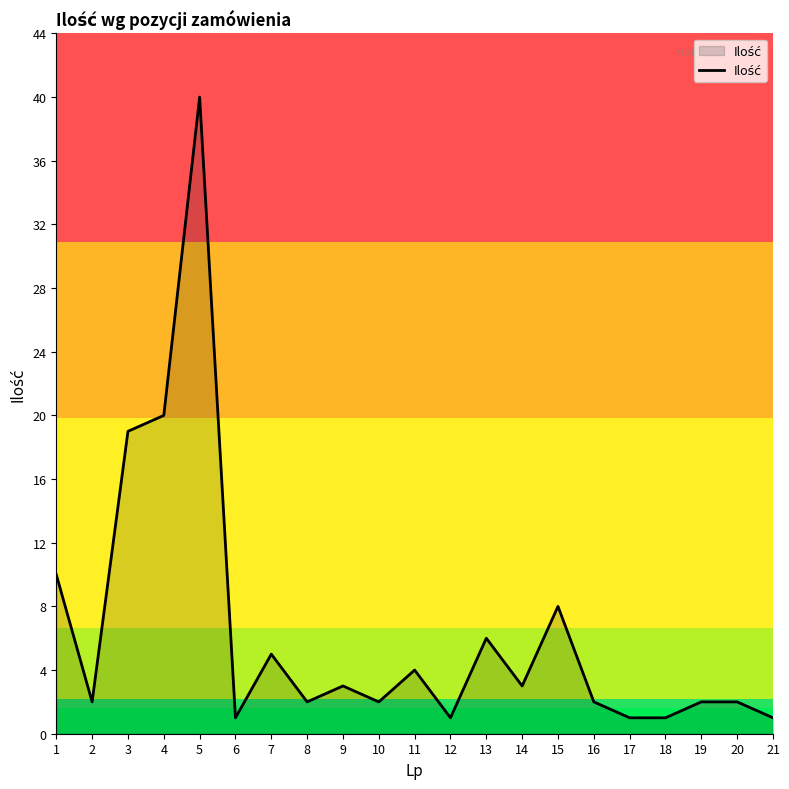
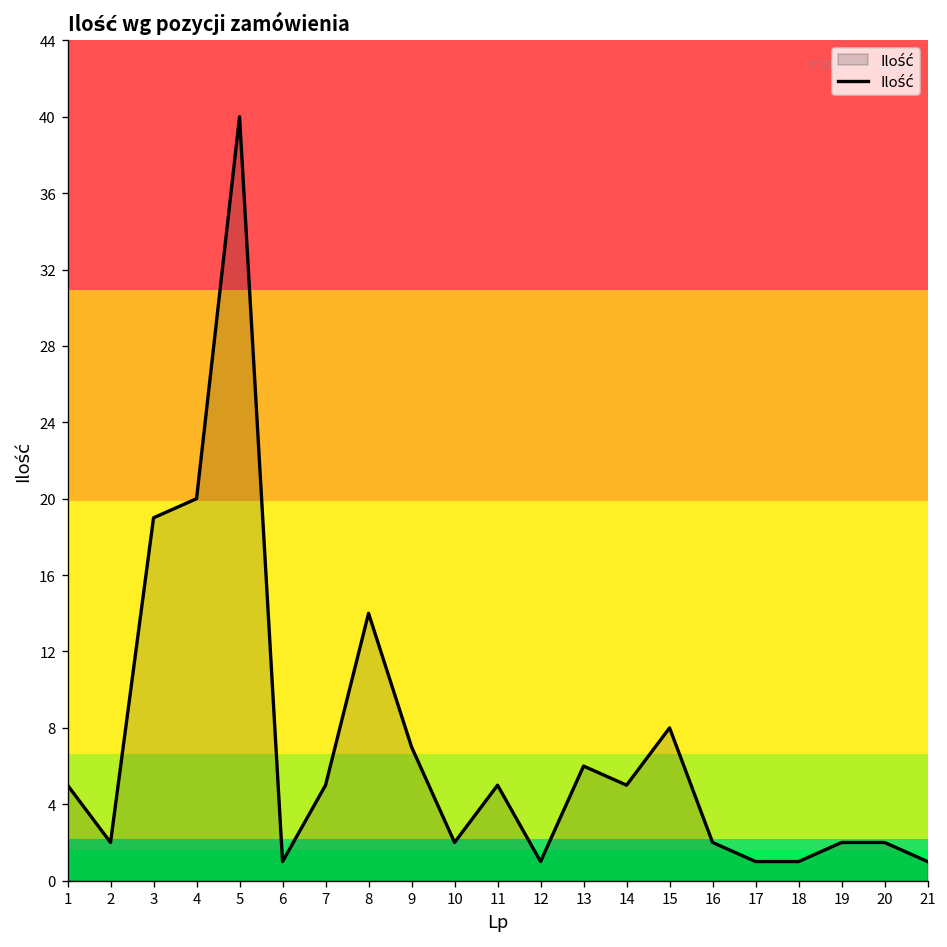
1: 10 -> 5
8: 2 -> 14
9: 3 -> 7
11: 4 -> 5
14: 3 -> 5
